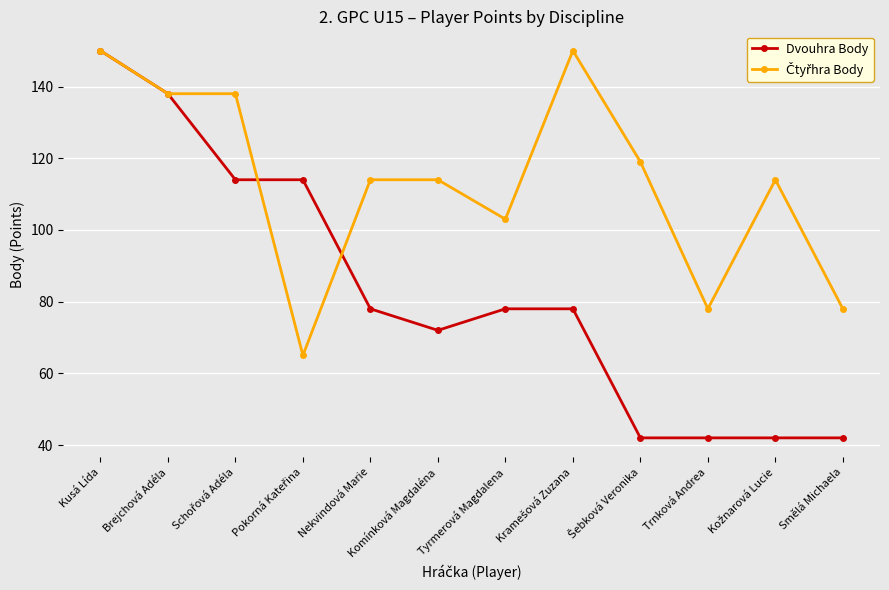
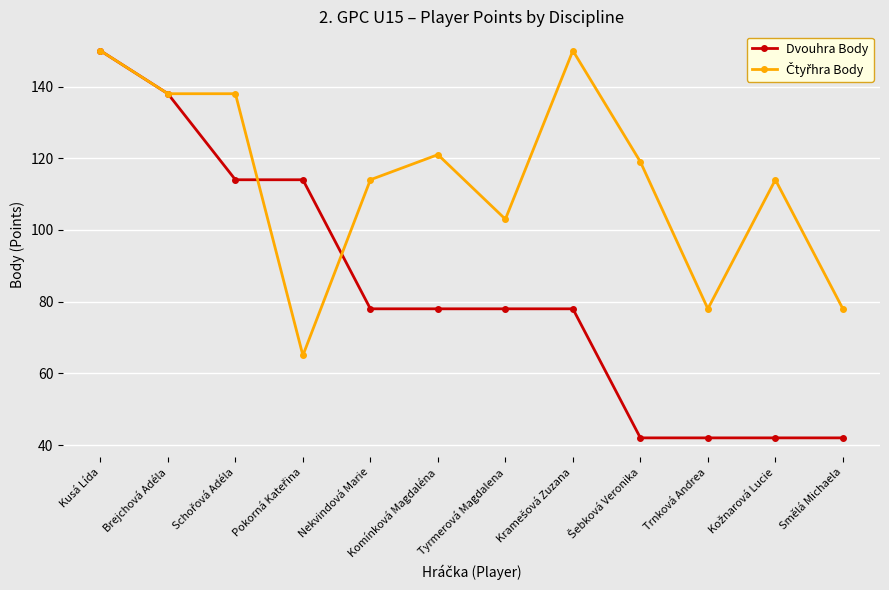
Dvouhra Body, Komínková Magdaléna: 72 -> 78
Čtyřhra Body, Komínková Magdaléna: 114 -> 121
